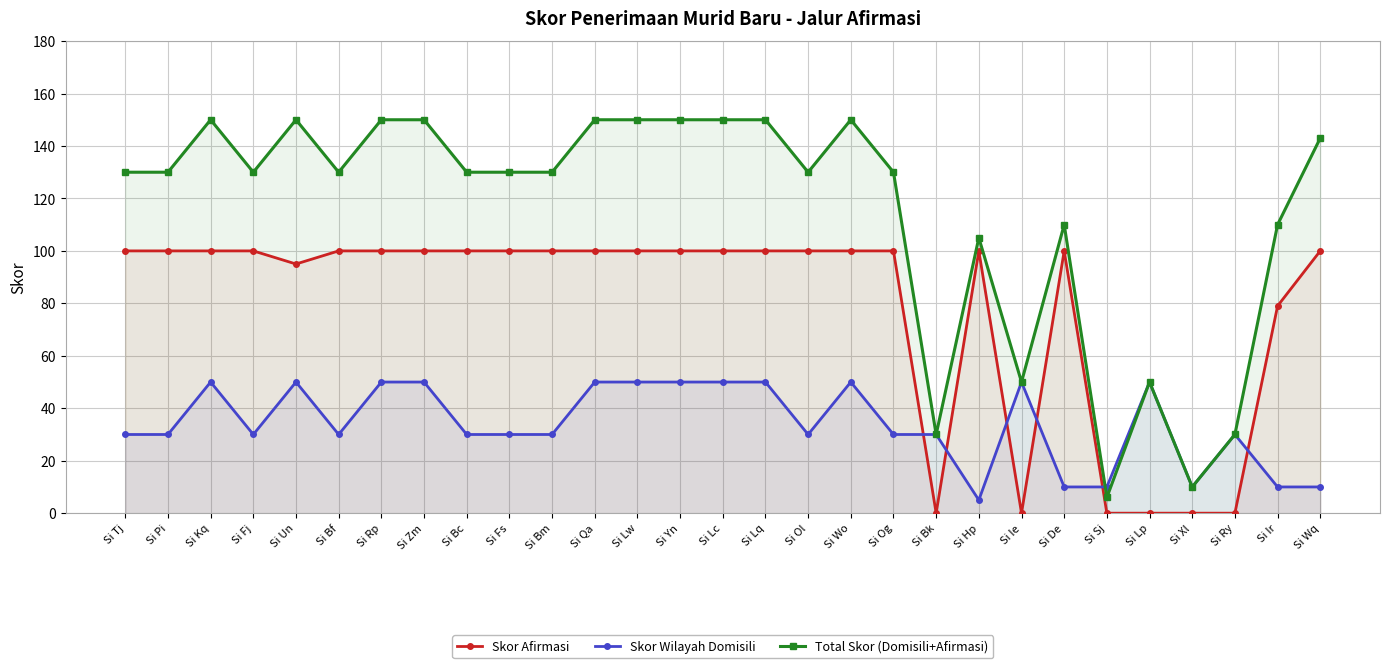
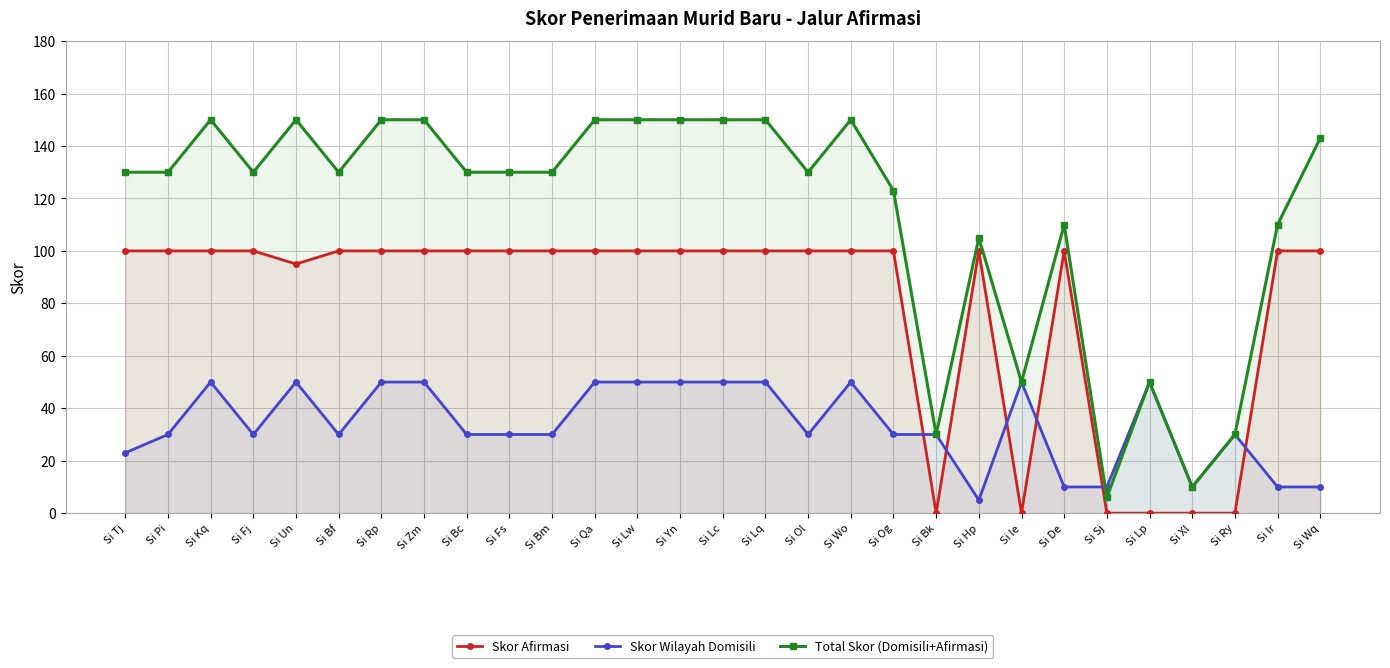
Skor Wilayah Domisili, Si Tj: 30 -> 23
Total Skor (Domisili+Afirmasi), Si Og: 130 -> 123
Skor Afirmasi, Si Ir: 79 -> 100
